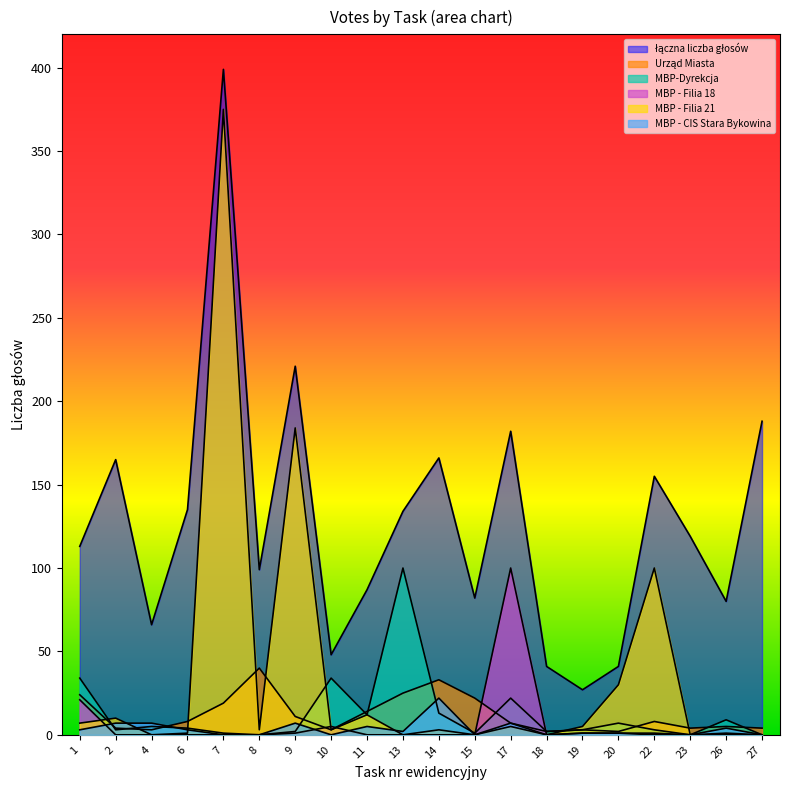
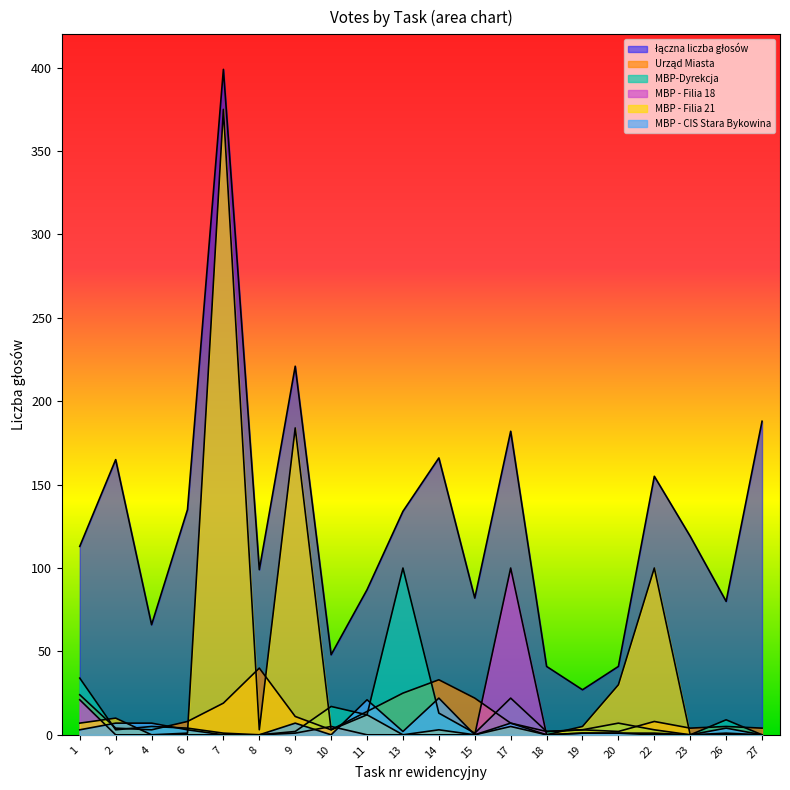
MBP-Dyrekcja, 10: 34 -> 17
MBP - CIS Stara Bykowina, 11: 5 -> 21
